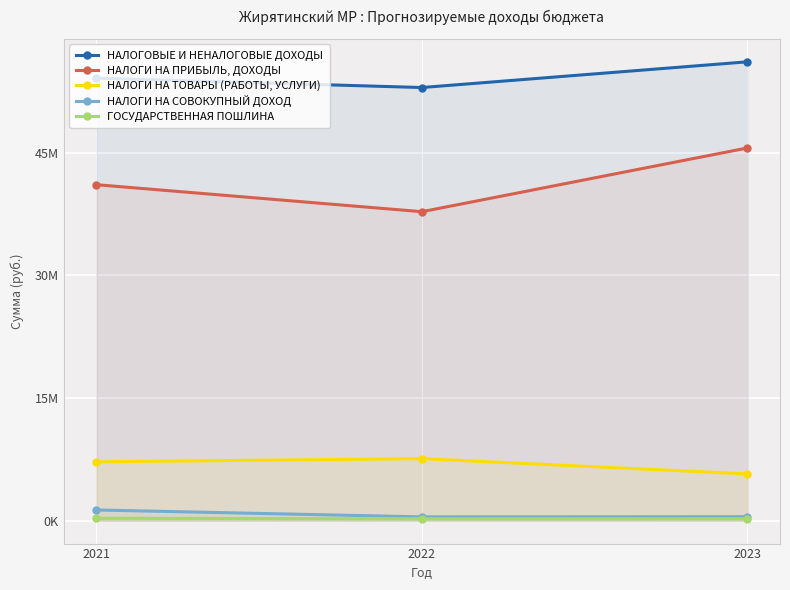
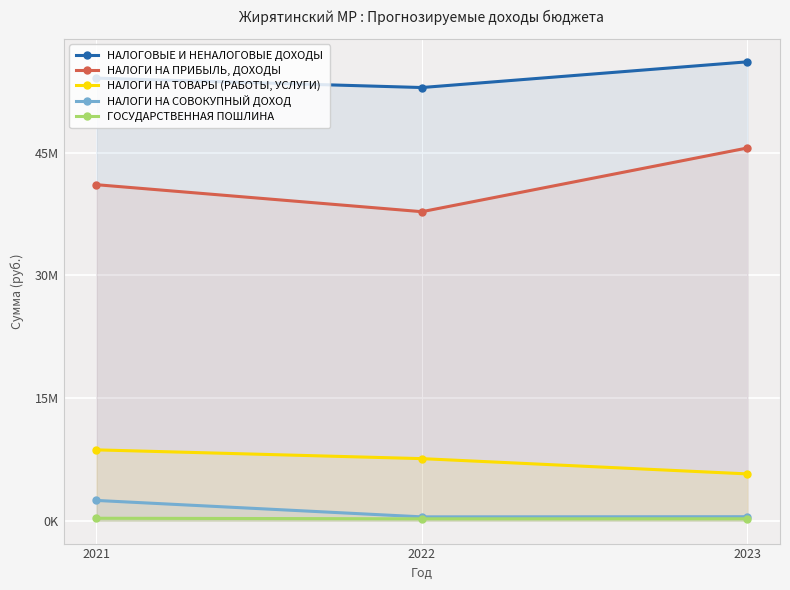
НАЛОГИ НА ТОВАРЫ (РАБОТЫ, УСЛУГИ), 2021: 7000000 -> 9000000
НАЛОГИ НА СОВОКУПНЫЙ ДОХОД, 2021: 1000000 -> 2000000
